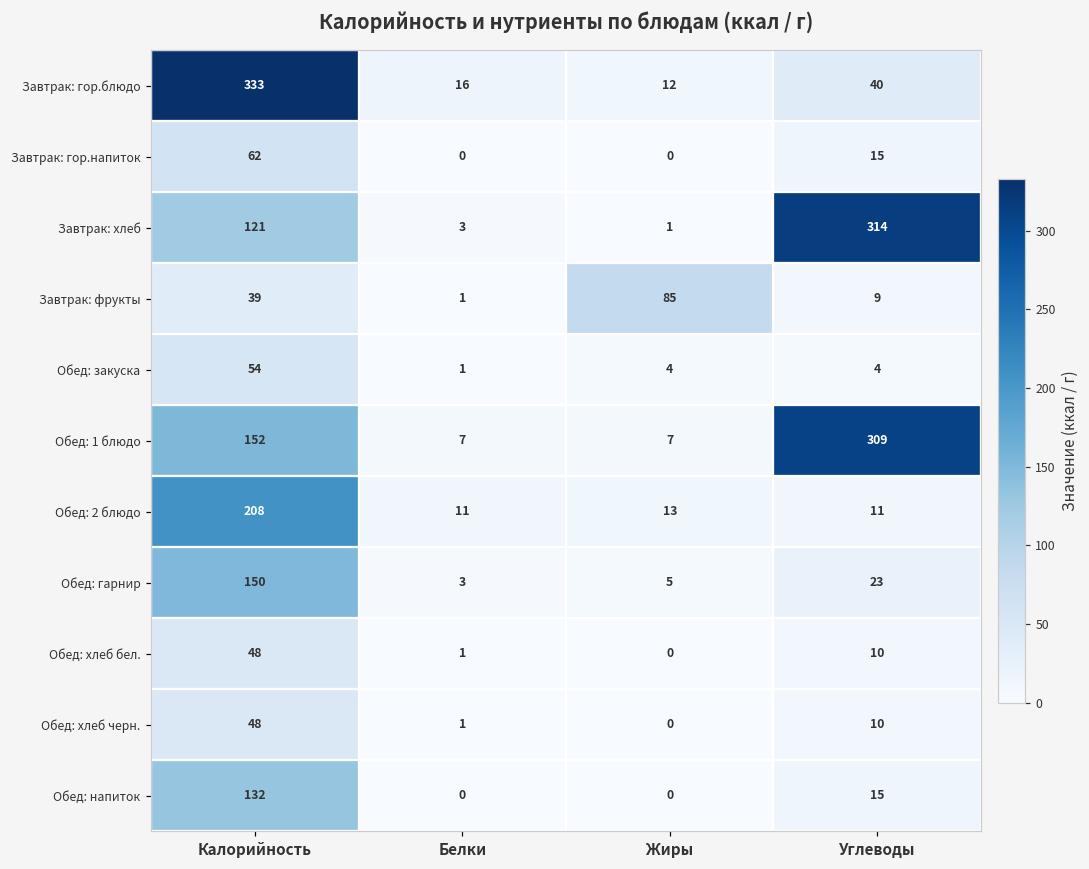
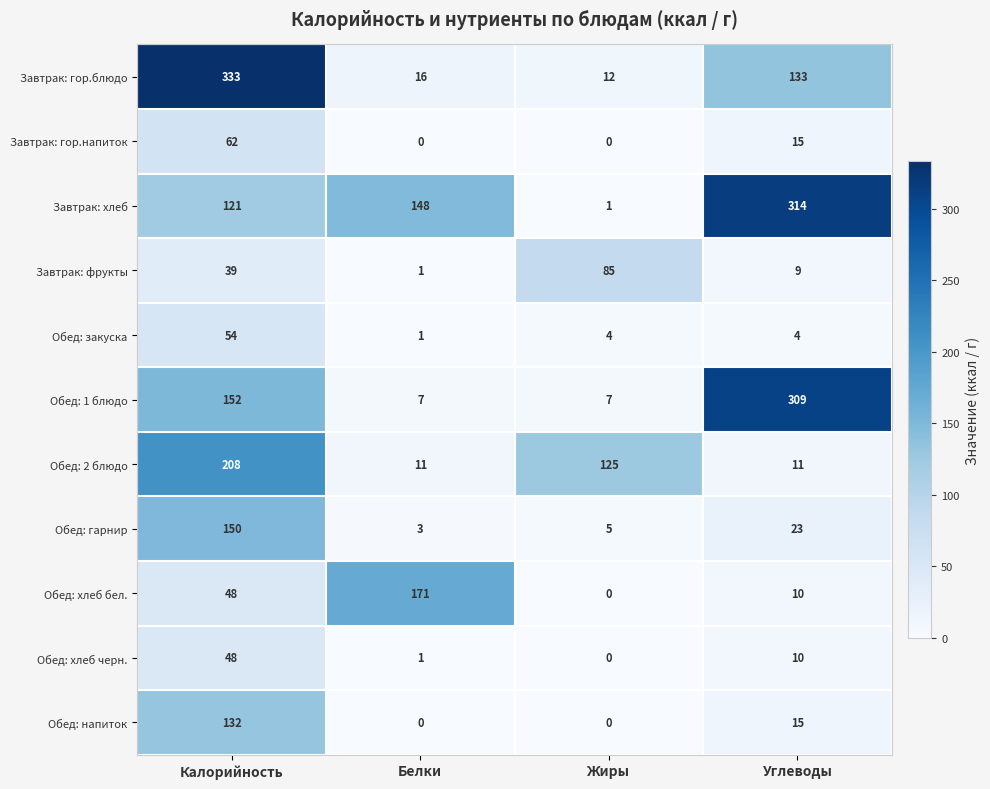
Завтрак: гор.блюдо, Углеводы: 40 -> 133
Завтрак: хлеб, Белки: 3 -> 148
Обед: 2 блюдо, Жиры: 13 -> 125
Обед: хлеб бел., Белки: 1 -> 171
